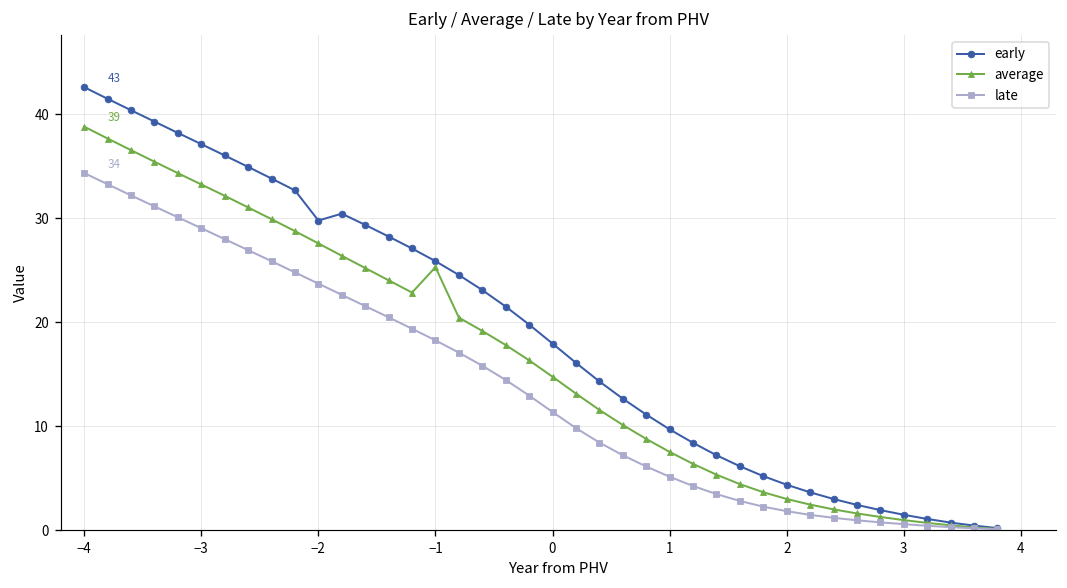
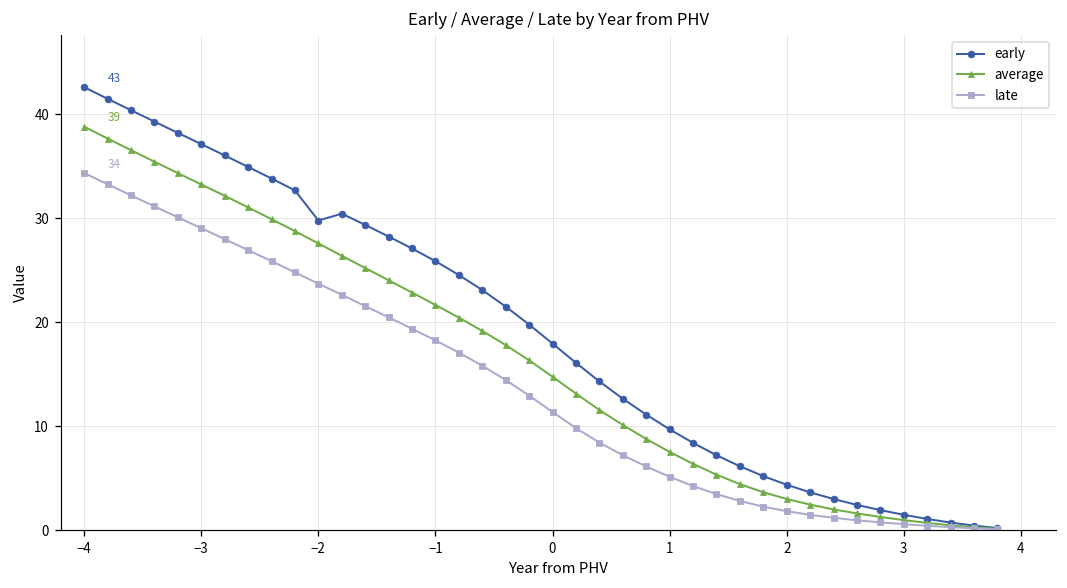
average, −1: 25 -> 22
